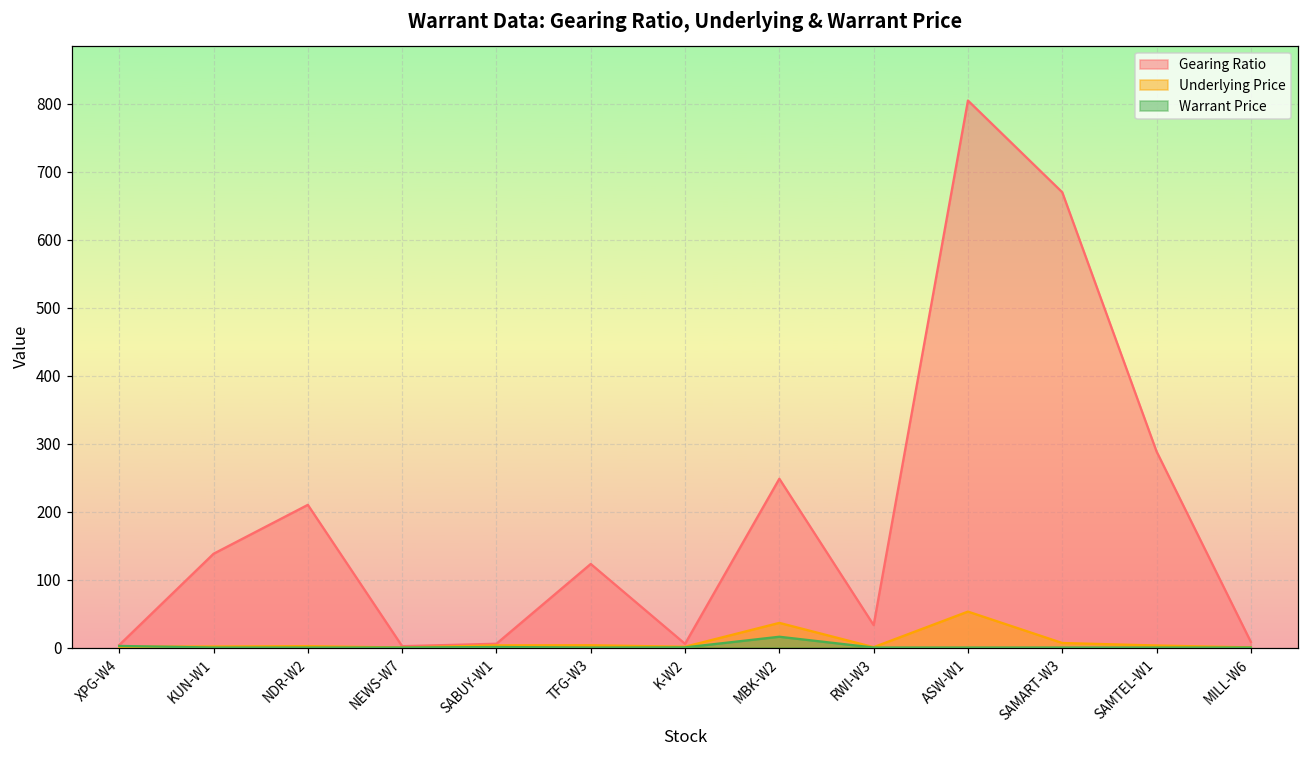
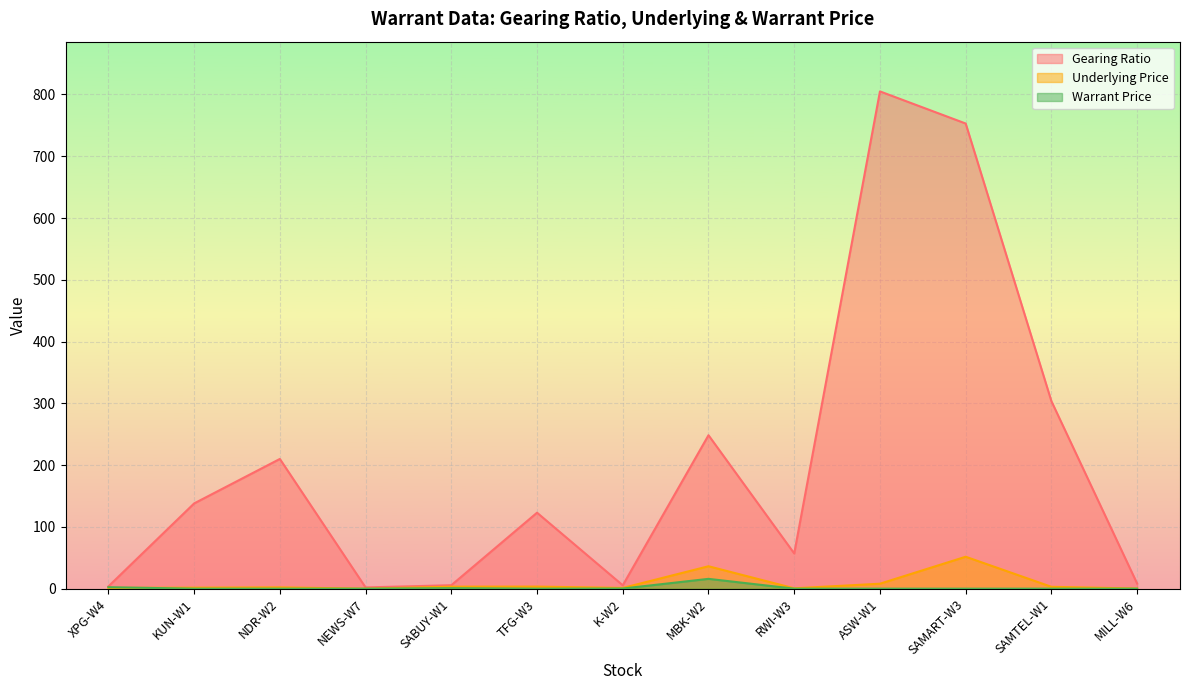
Gearing Ratio, RWI-W3: 30 -> 60
Underlying Price, ASW-W1: 50 -> 10
Gearing Ratio, SAMART-W3: 670 -> 750
Underlying Price, SAMART-W3: 10 -> 50
Gearing Ratio, SAMTEL-W1: 290 -> 300
